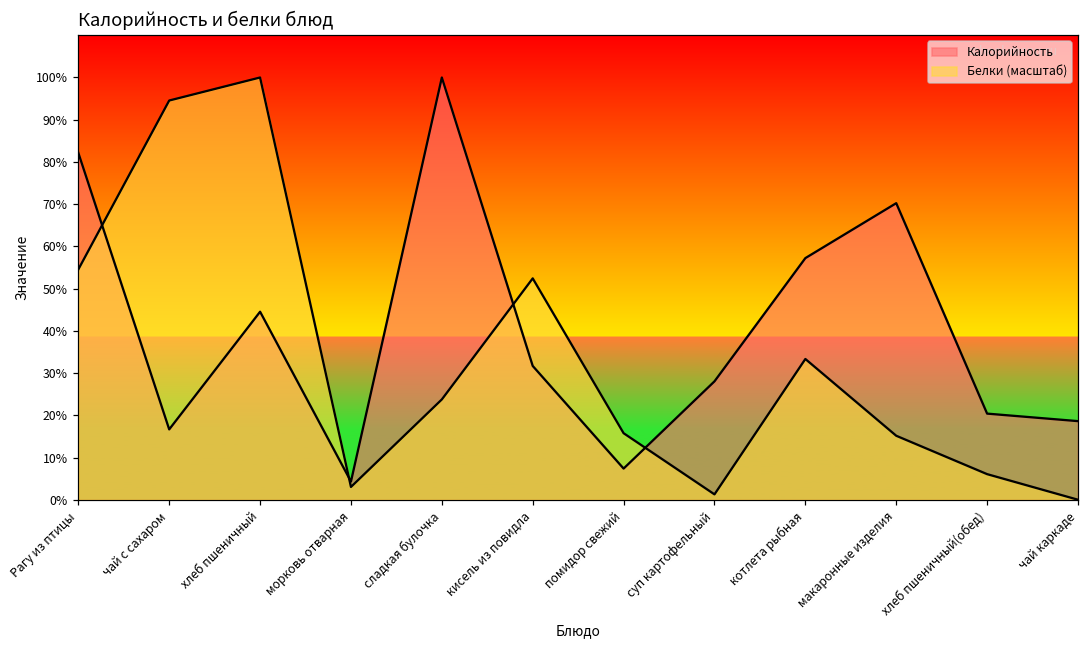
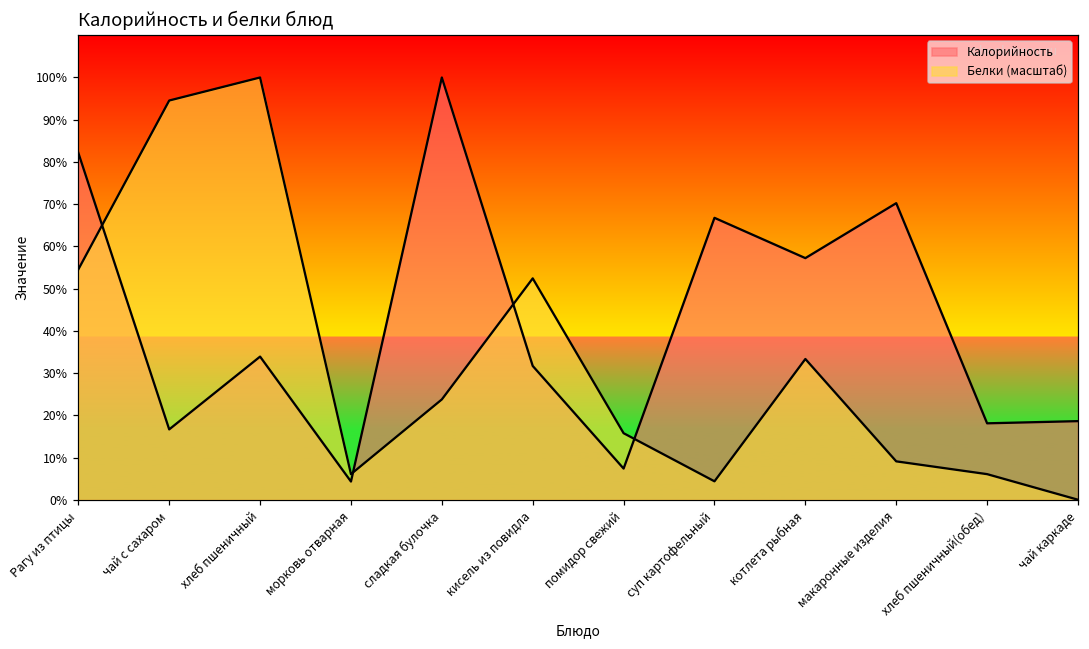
Калорийность, хлеб пшеничный: 45% -> 34%
Белки (масштаб), морковь отварная: 3% -> 6%
Калорийность, суп картофельный: 28% -> 67%
Белки (масштаб), суп картофельный: 1% -> 4%
Белки (масштаб), макаронные изделия: 15% -> 9%
Калорийность, хлеб пшеничный(обед): 20% -> 18%
